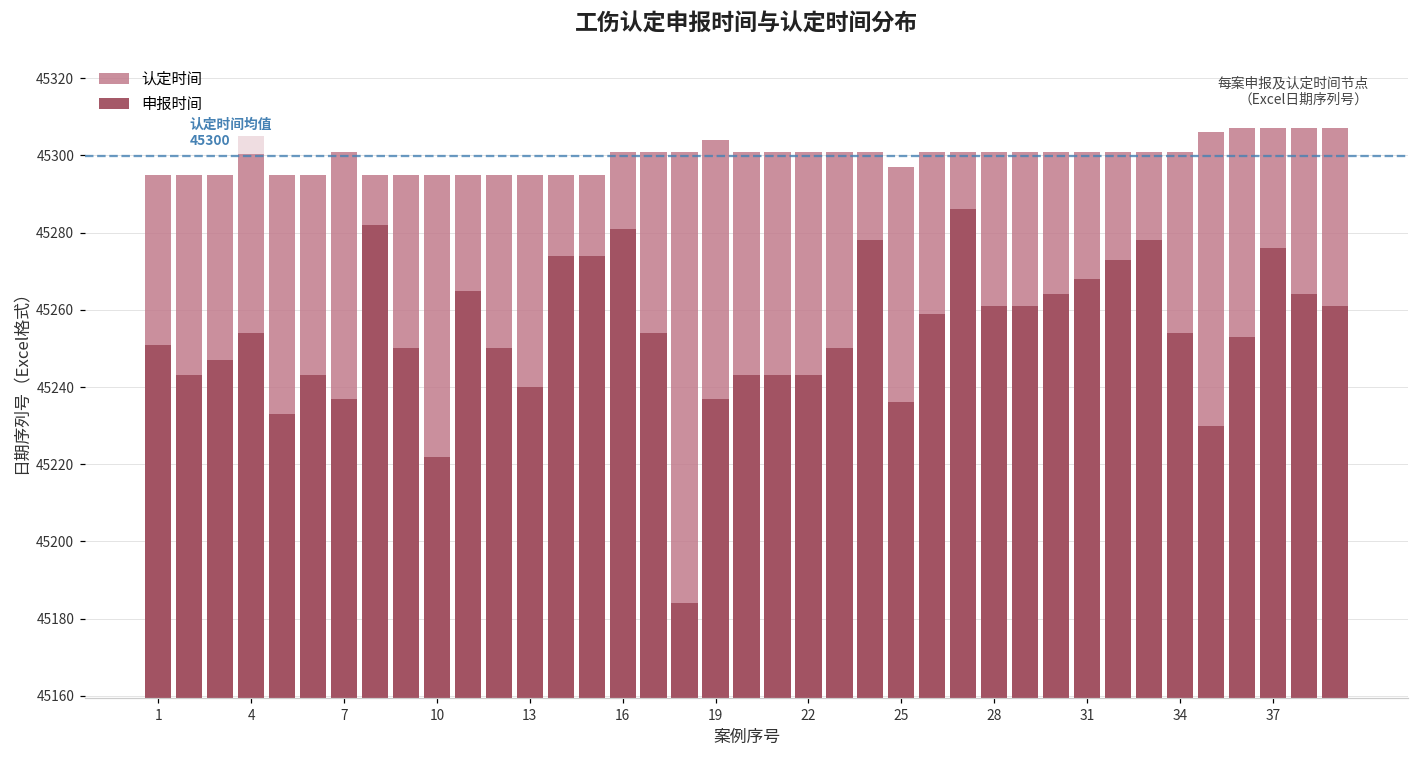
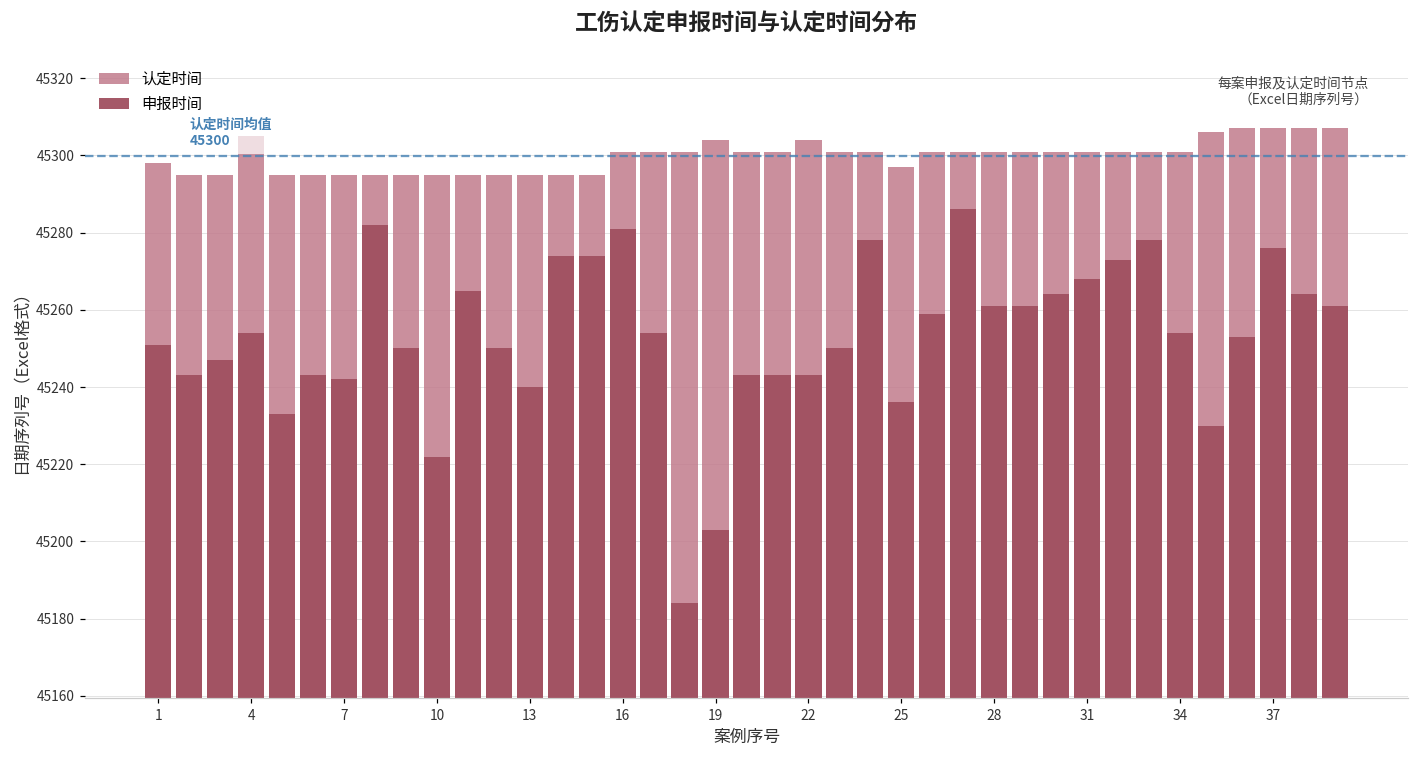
认定时间, 1: 45295 -> 45298
认定时间, 7: 45301 -> 45295
申报时间, 7: 45237 -> 45242
申报时间, 19: 45237 -> 45203
认定时间, 22: 45301 -> 45304
